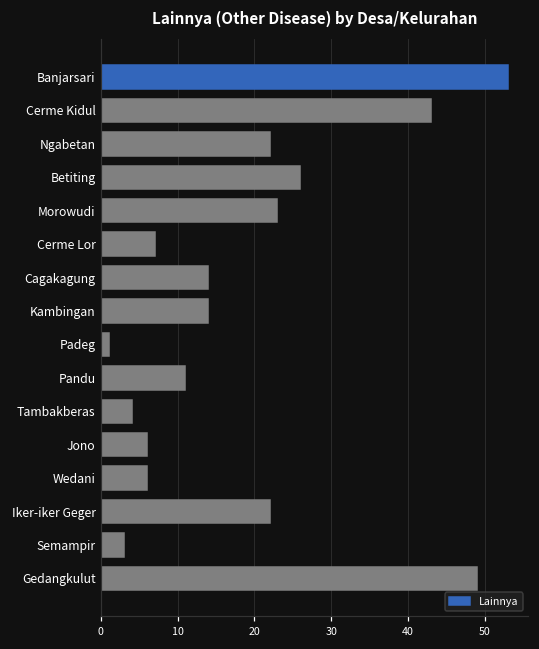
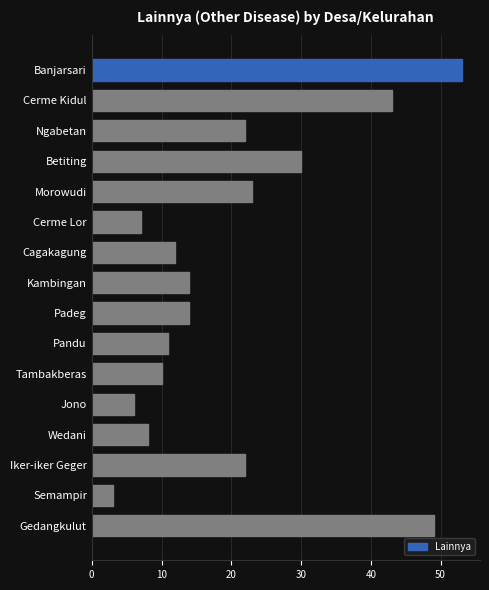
Betiting: 26 -> 30
Cagakagung: 14 -> 12
Padeg: 1 -> 14
Tambakberas: 4 -> 10
Wedani: 6 -> 8
